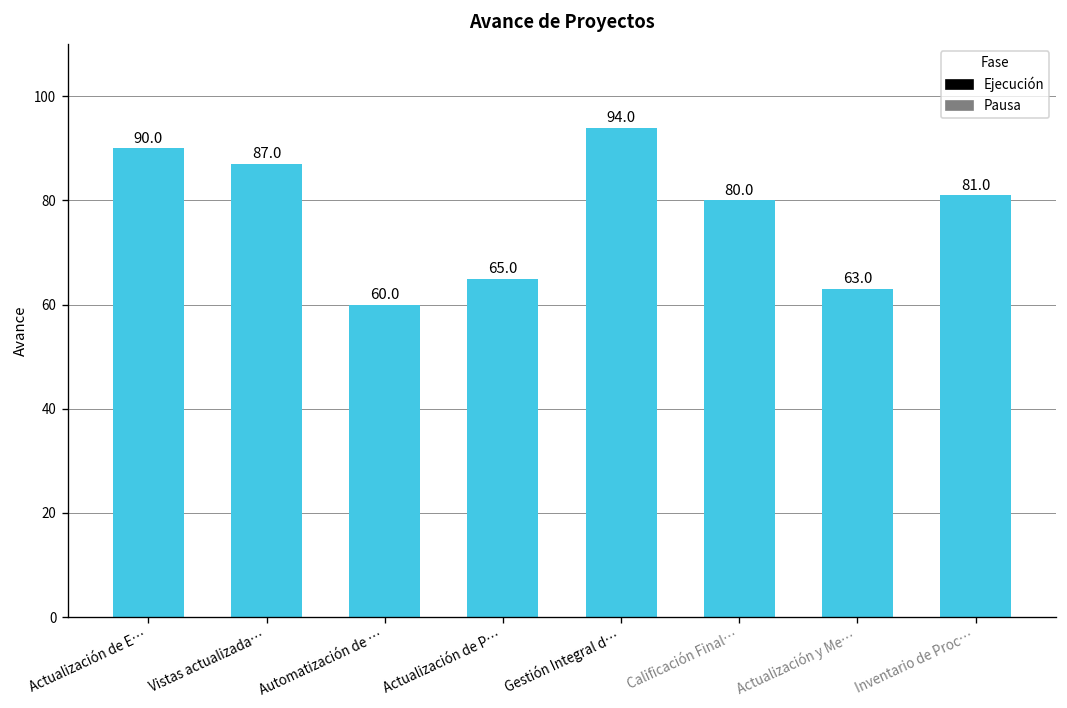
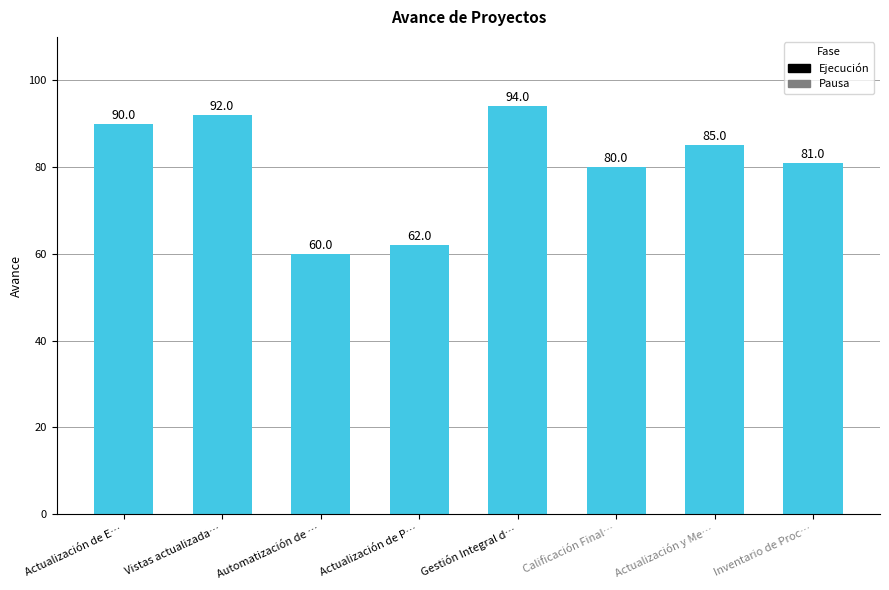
Vistas actualizada…: 87.0 -> 92.0
Actualización de P…: 65.0 -> 62.0
Actualización y Me…: 63.0 -> 85.0
